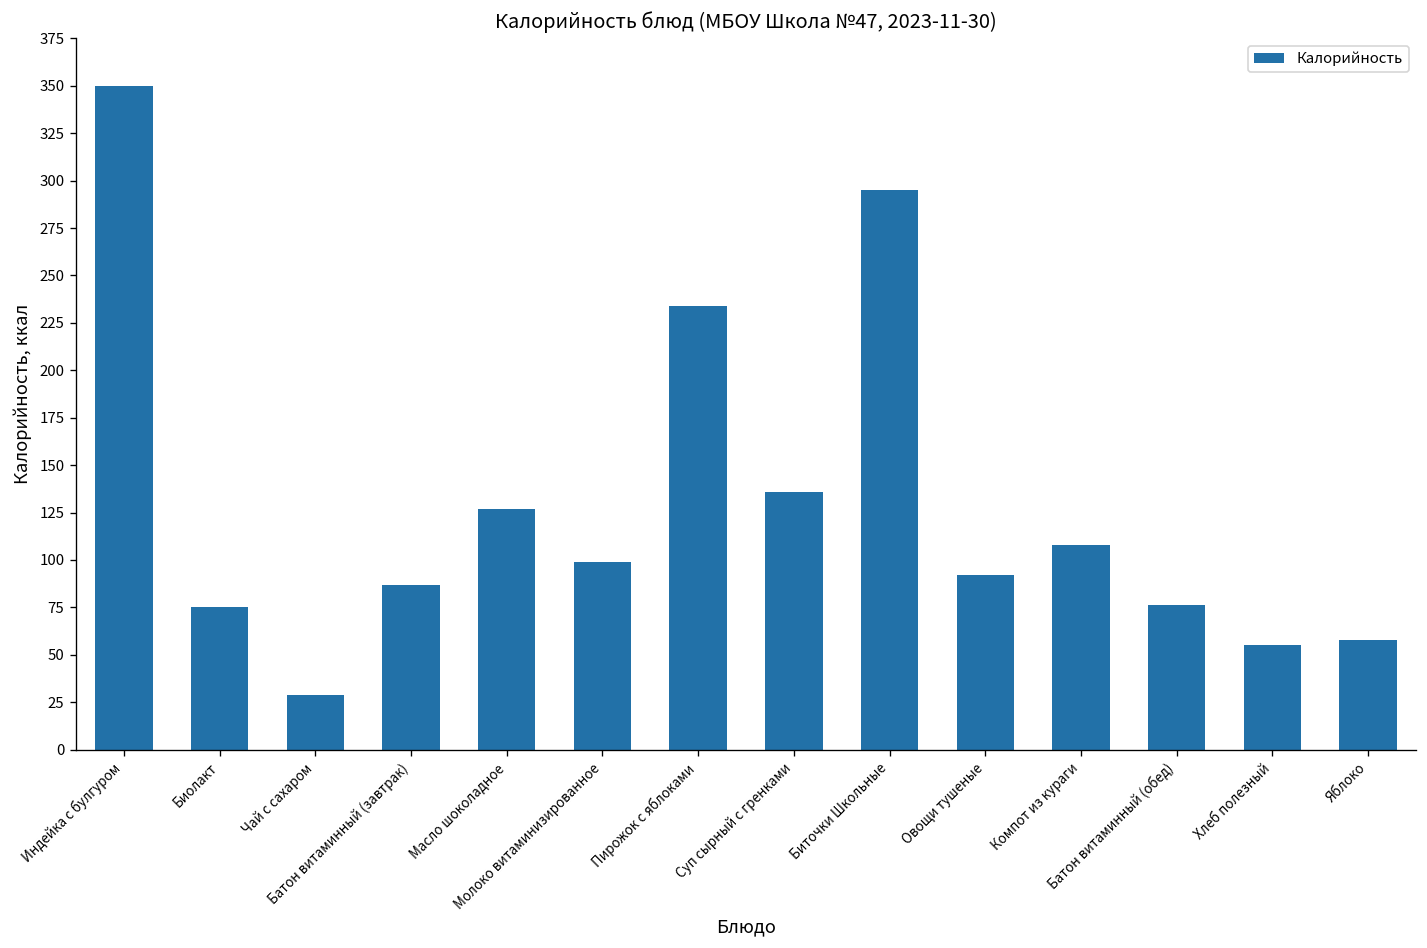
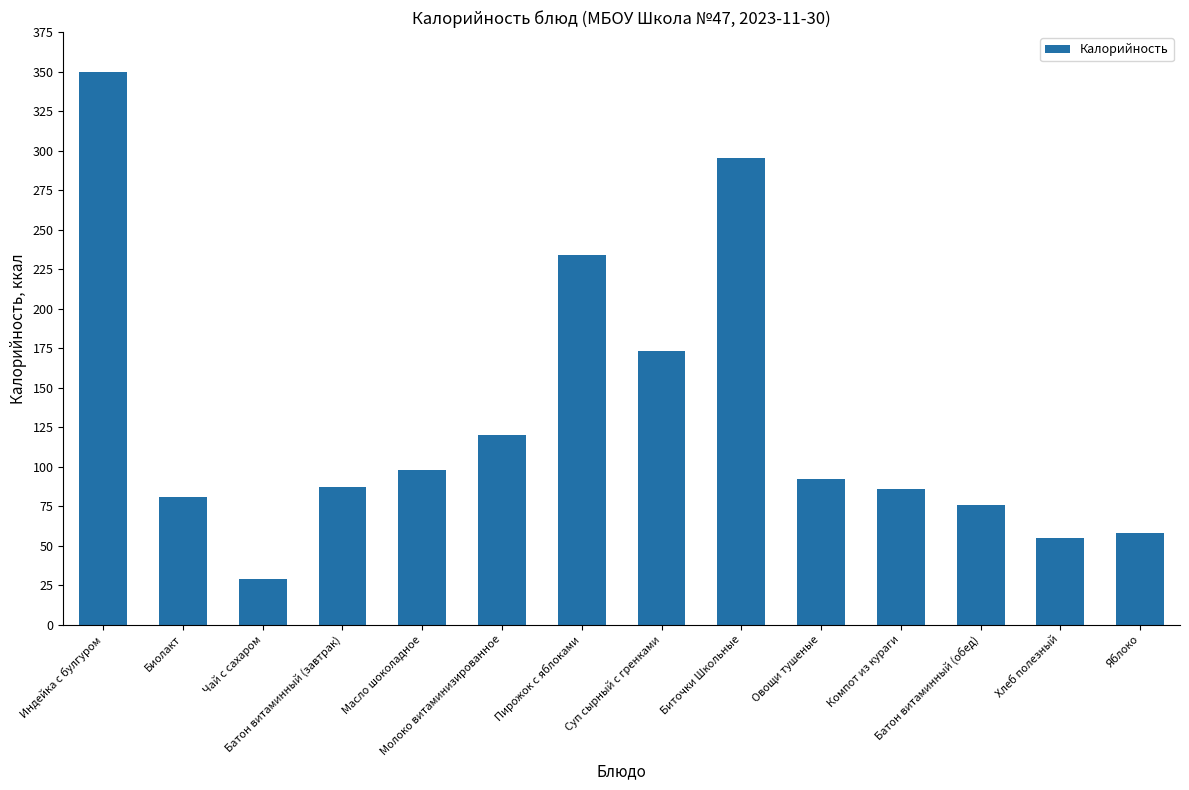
Биолакт: 75 -> 81
Масло шоколадное: 127 -> 98
Молоко витаминизированное: 99 -> 120
Суп сырный с гренками: 136 -> 173
Компот из кураги: 108 -> 86
